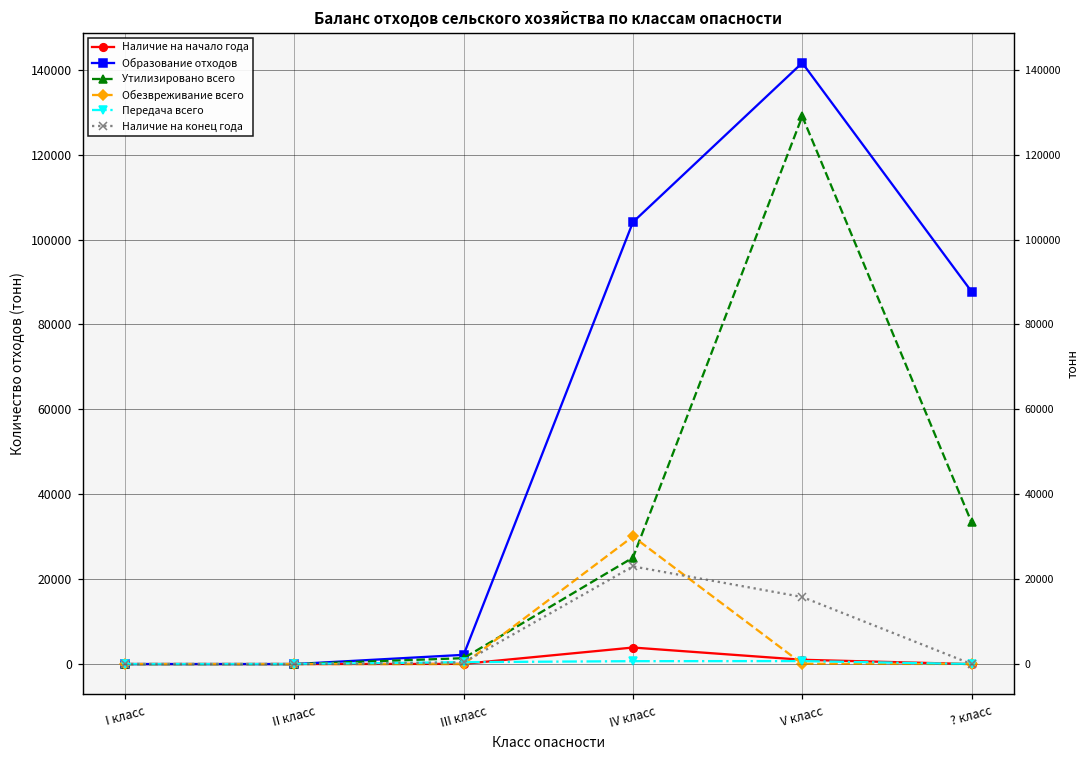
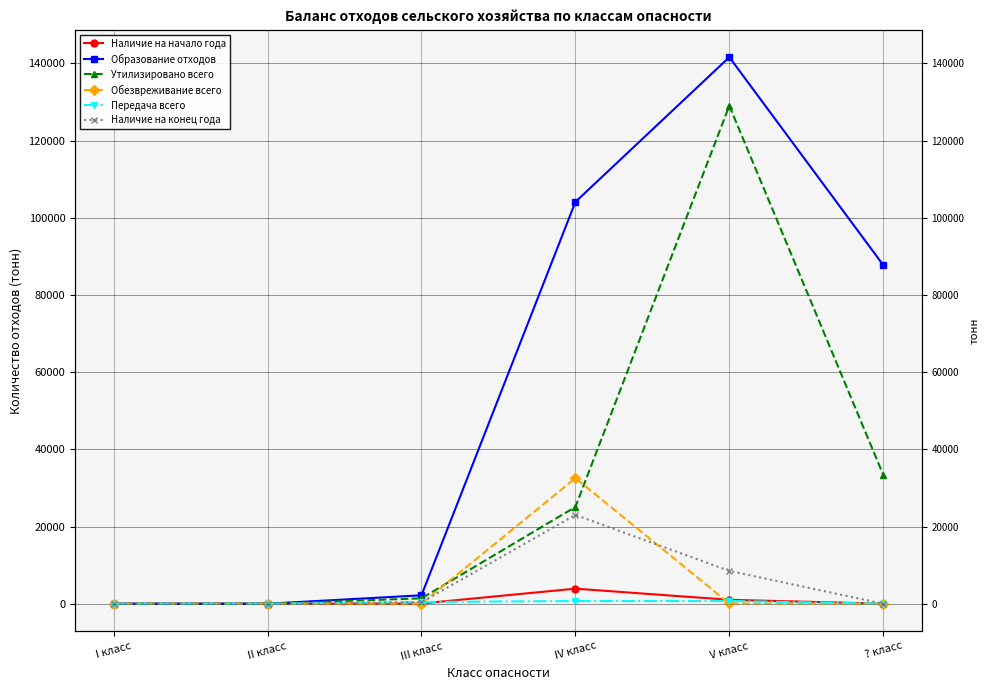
Обезвреживание всего, IV класс: 30000 -> 33000
Наличие на конец года, V класс: 16000 -> 8000
